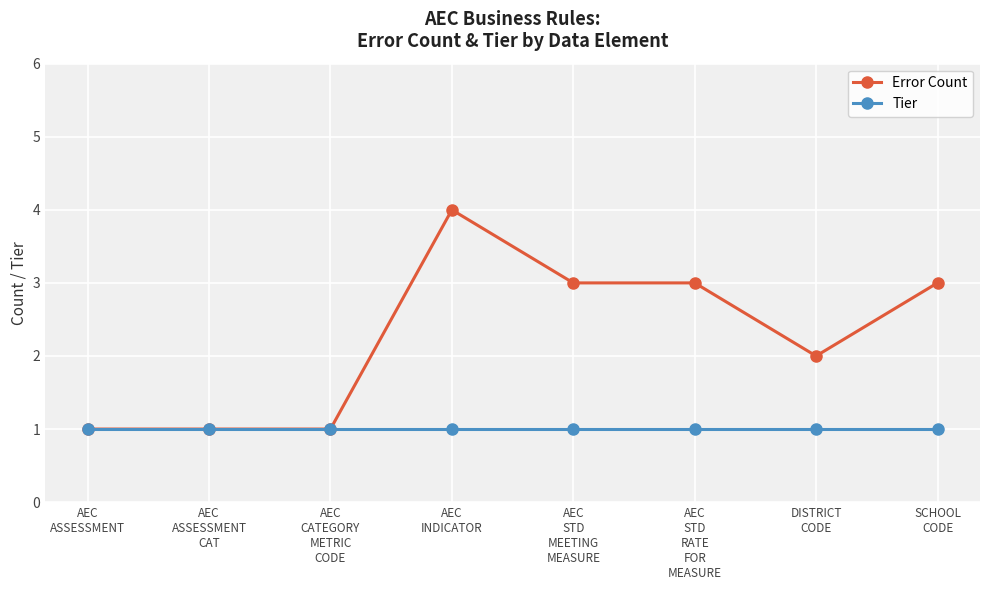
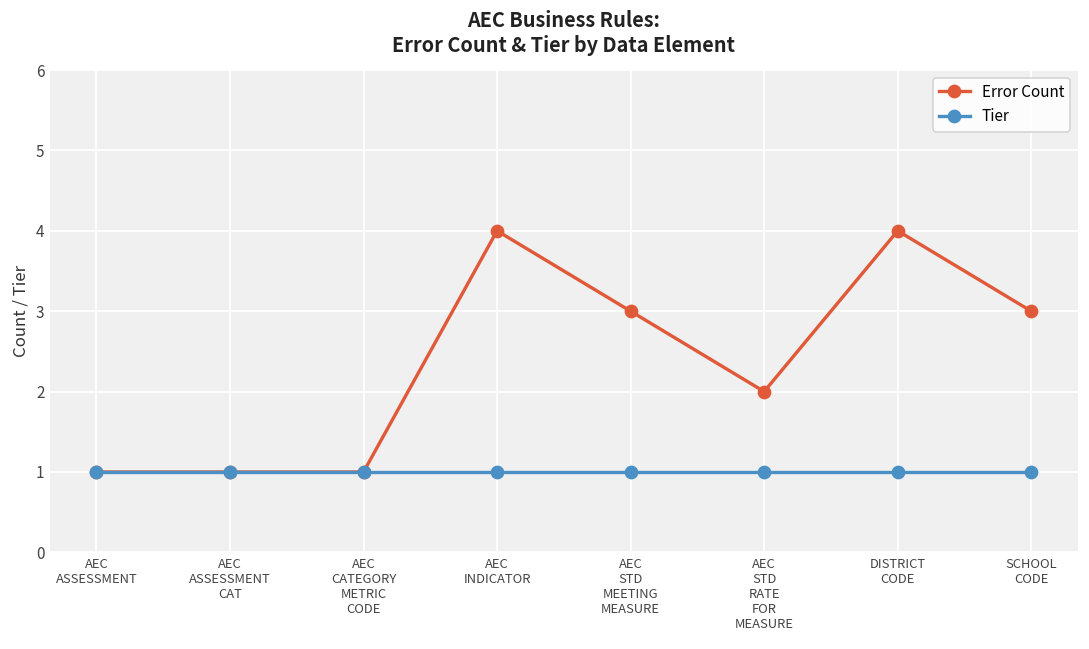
Error Count, AEC STD RATE FOR MEASURE: 3 -> 2
Error Count, DISTRICT CODE: 2 -> 4
